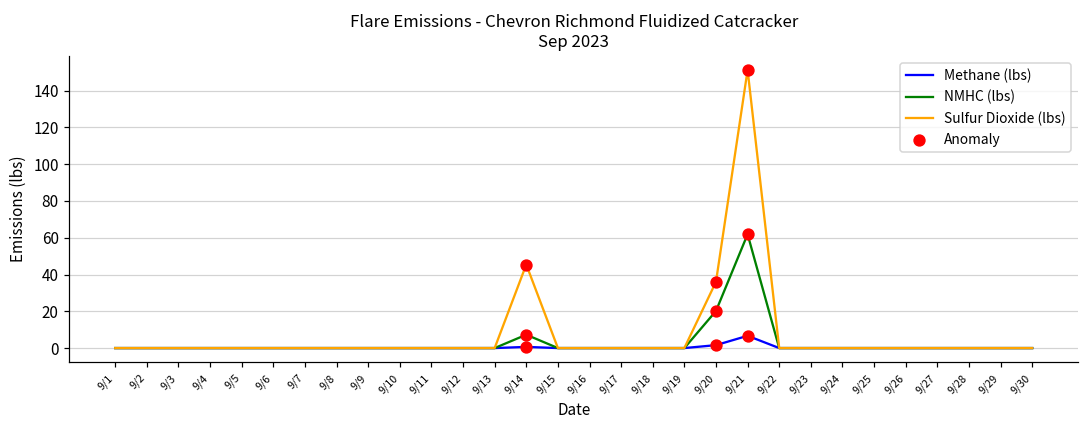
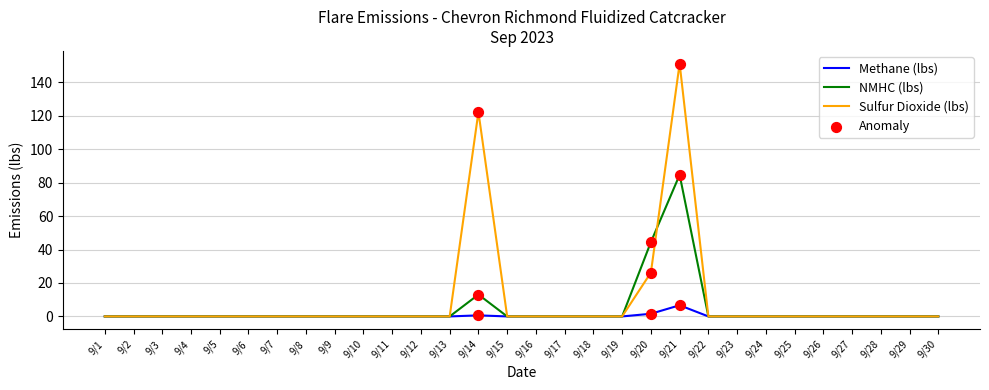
NMHC (lbs), 9/14: 7 -> 13
Sulfur Dioxide (lbs), 9/14: 45 -> 122
NMHC (lbs), 9/20: 20 -> 44
Sulfur Dioxide (lbs), 9/20: 36 -> 26
NMHC (lbs), 9/21: 62 -> 85
